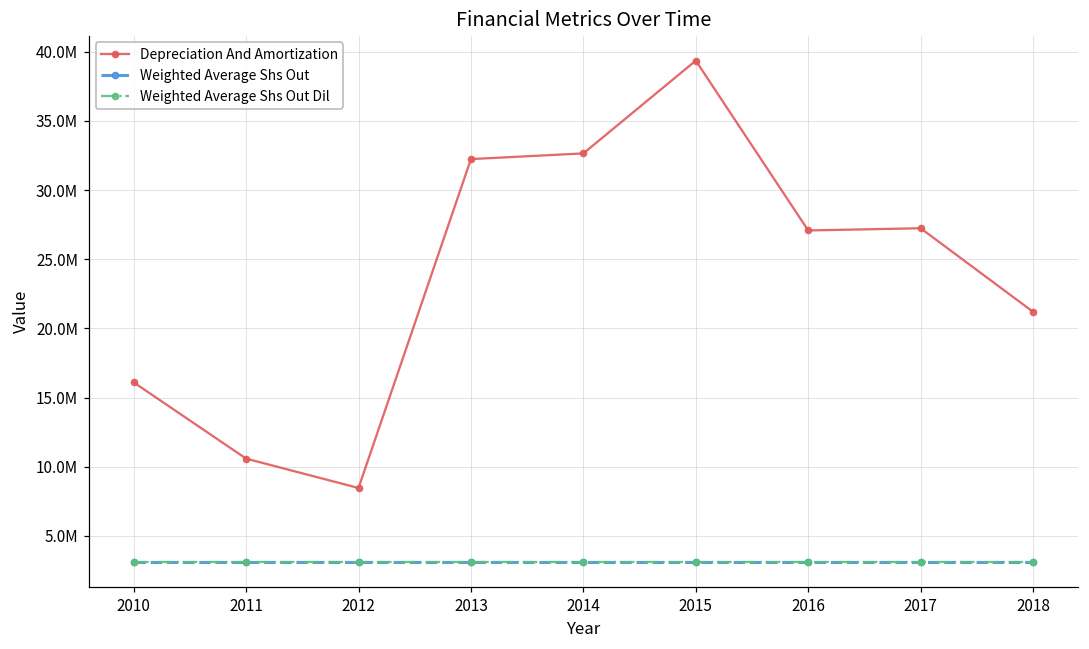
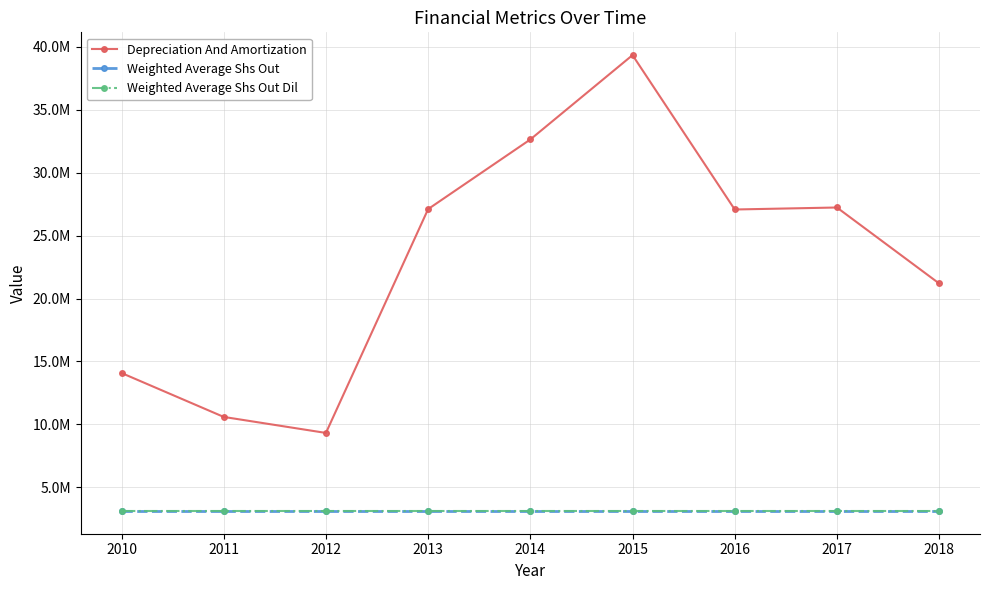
Depreciation And Amortization, 2010: 16100000 -> 14100000
Depreciation And Amortization, 2012: 8500000 -> 9300000
Depreciation And Amortization, 2013: 32200000 -> 27100000
